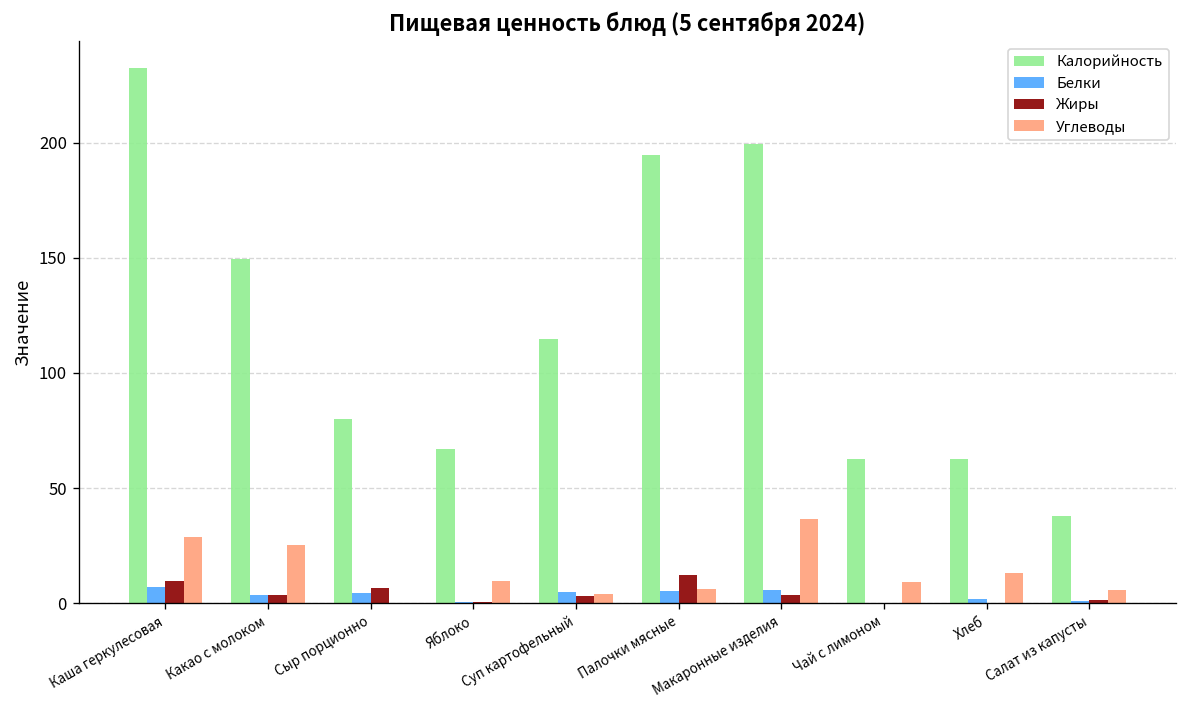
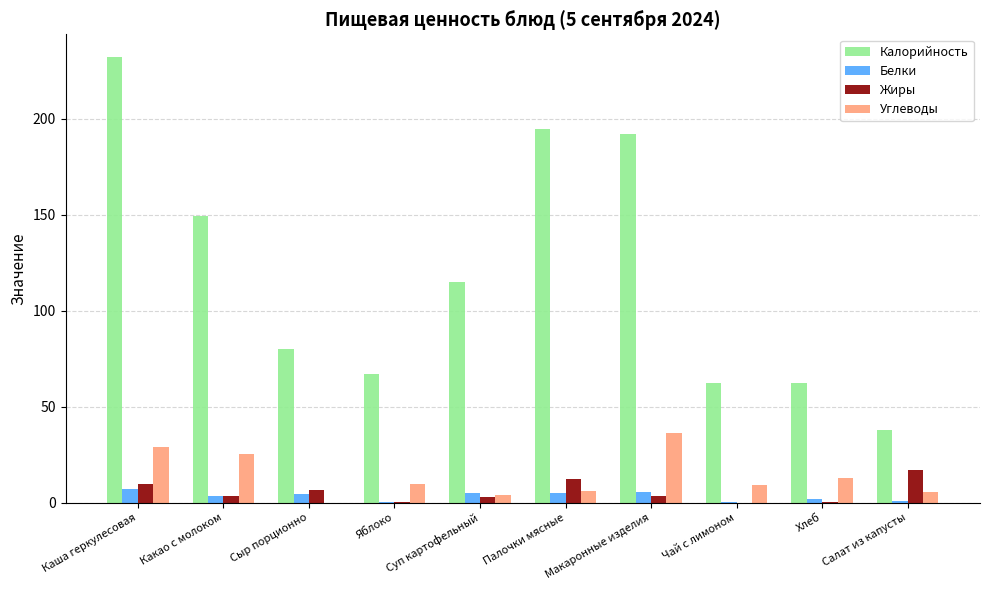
Калорийность, Макаронные изделия: 199 -> 192
Жиры, Салат из капусты: 1 -> 17
